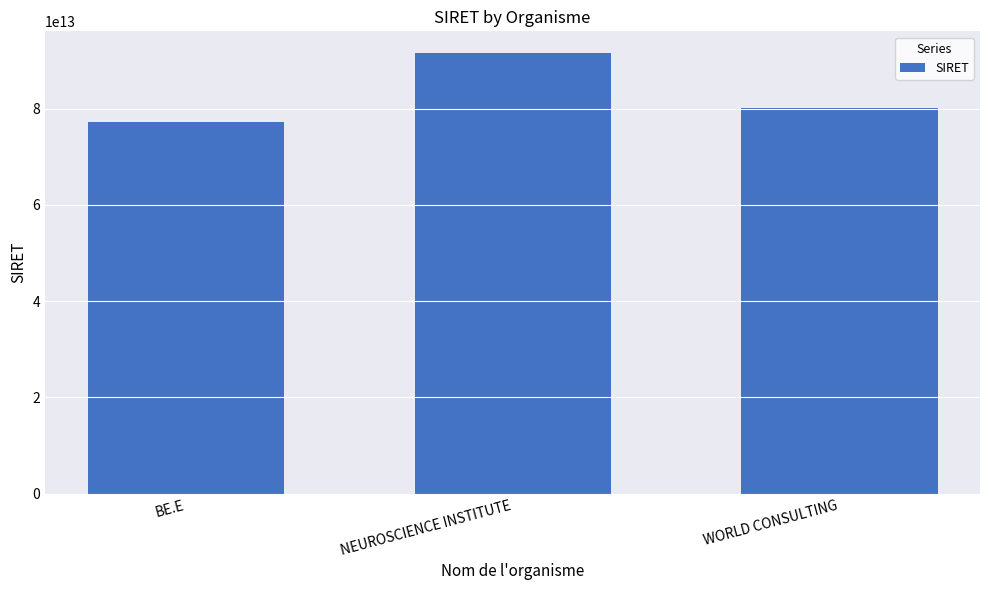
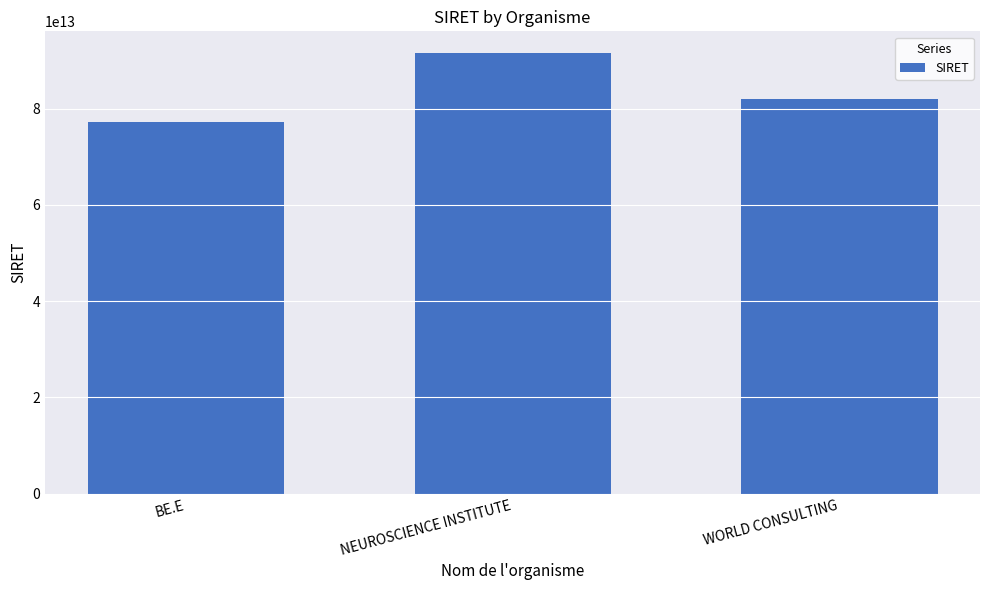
WORLD CONSULTING: 80000000000000 -> 82000000000000
